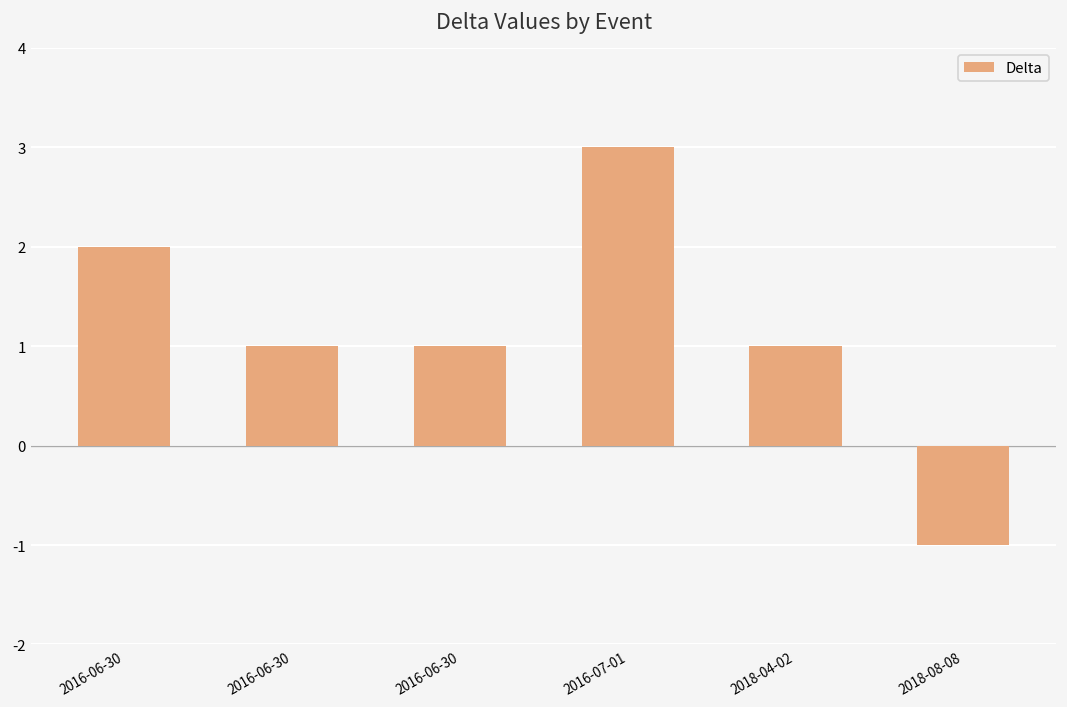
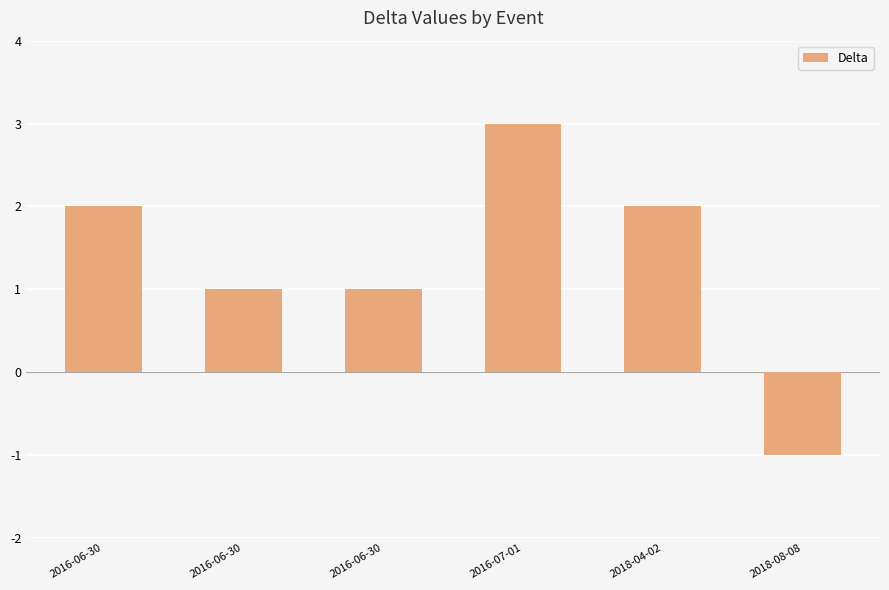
2018-04-02: 1 -> 2
